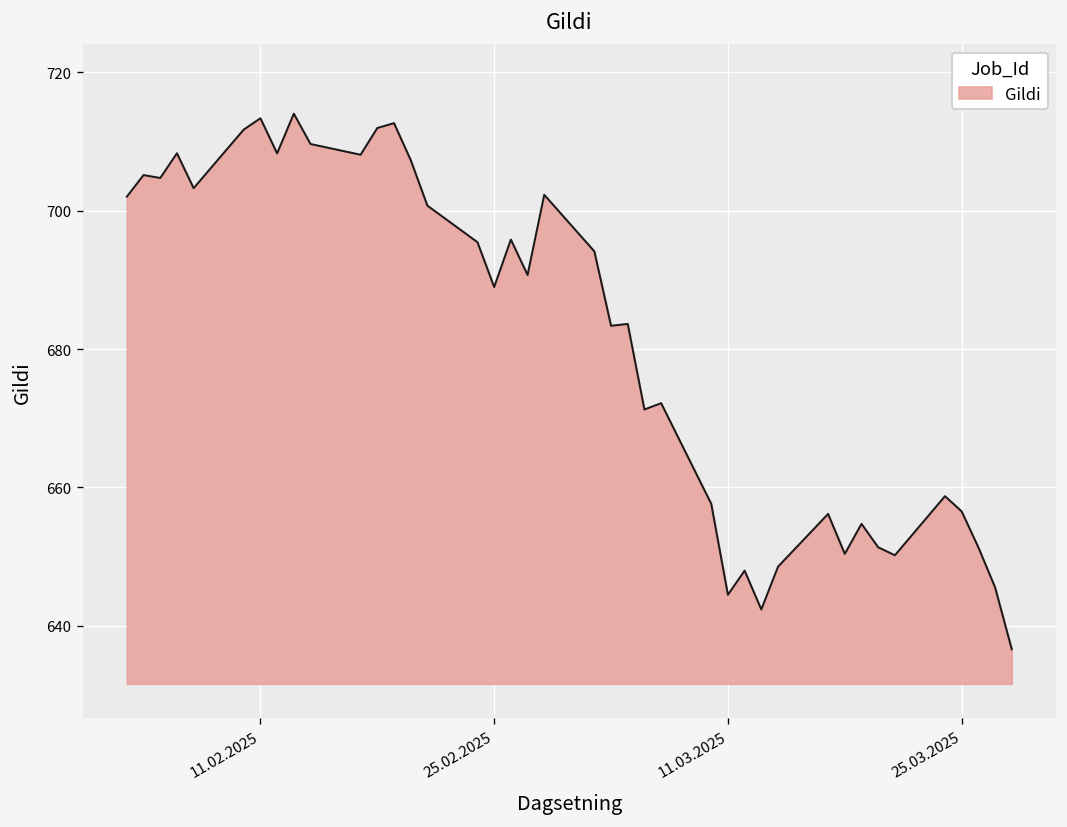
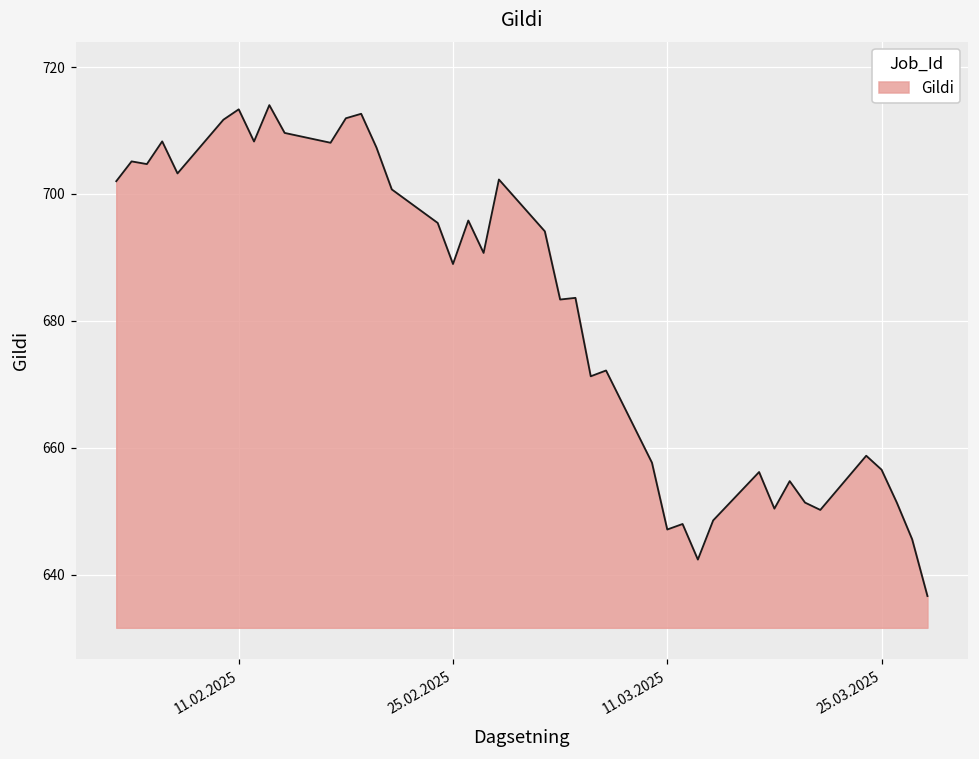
11.03.2025: 644 -> 647
